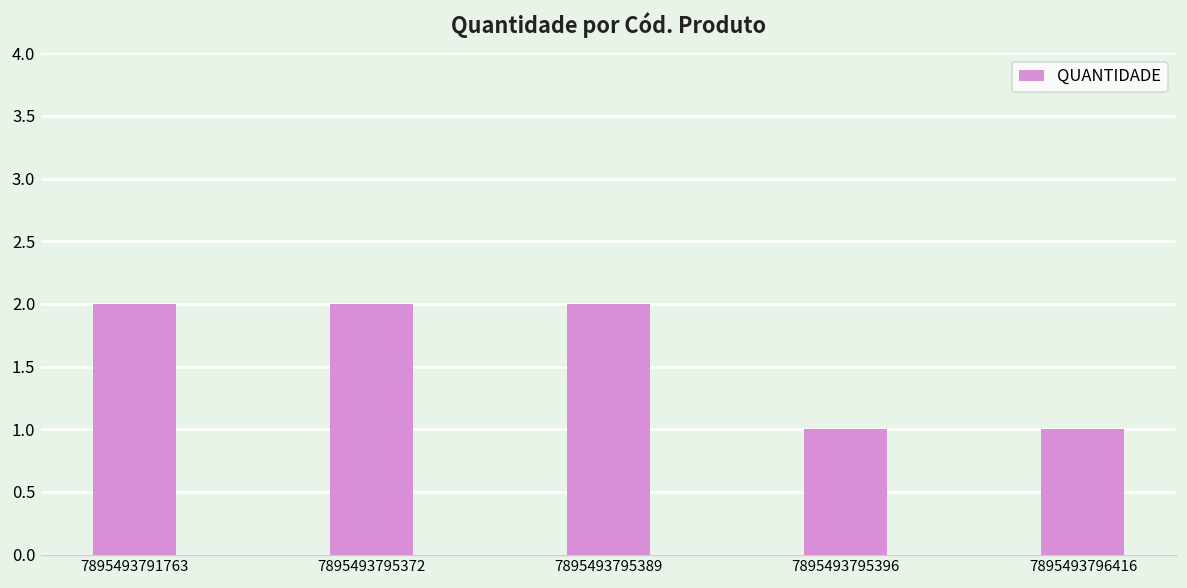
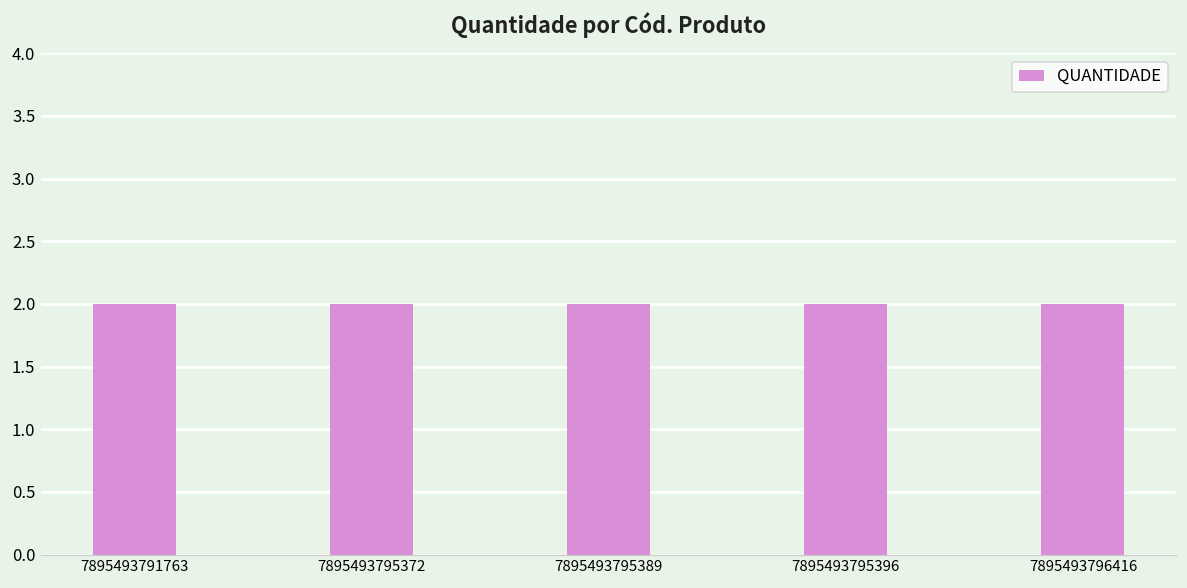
7895493795396: 1 -> 2
7895493796416: 1 -> 2
